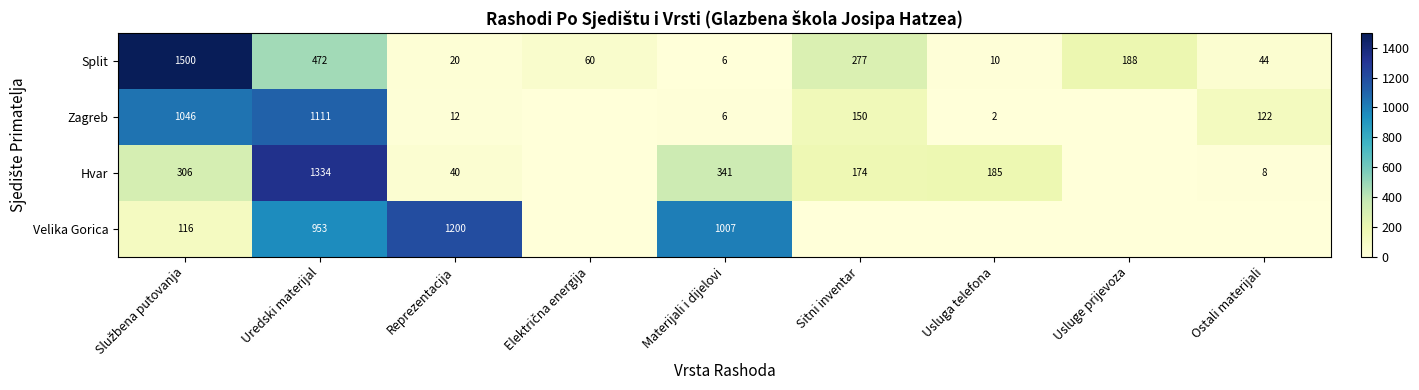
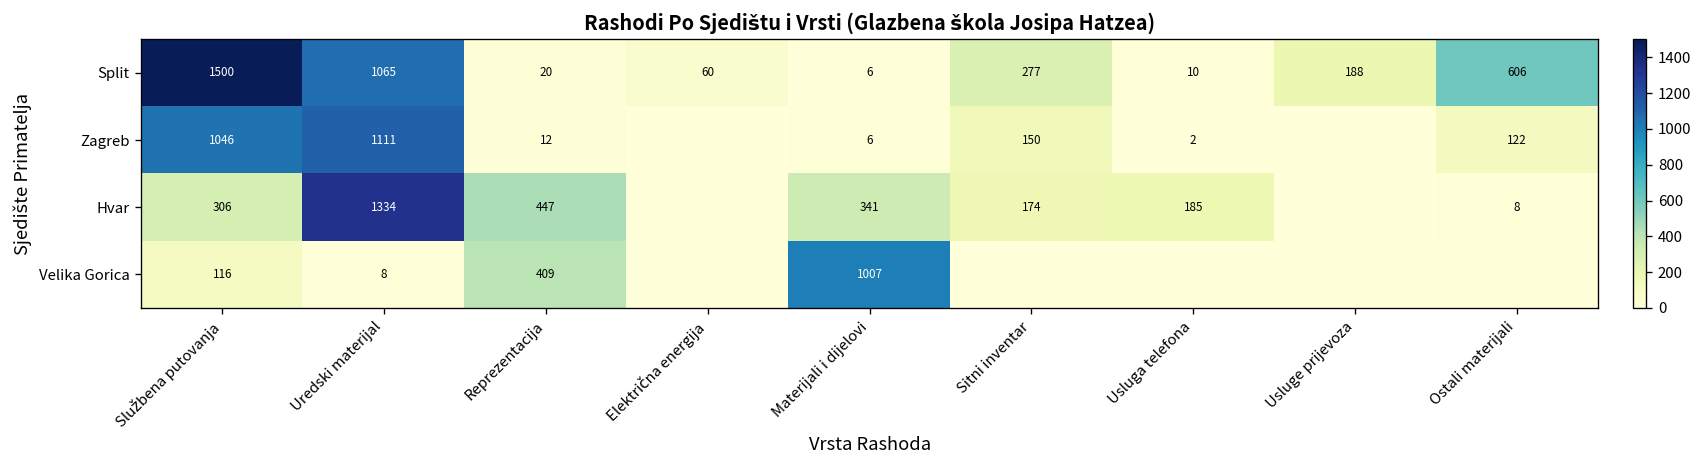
Split, Uredski materijal: 472 -> 1065
Split, Ostali materijali: 44 -> 606
Hvar, Reprezentacija: 40 -> 447
Velika Gorica, Uredski materijal: 953 -> 8
Velika Gorica, Reprezentacija: 1200 -> 409
